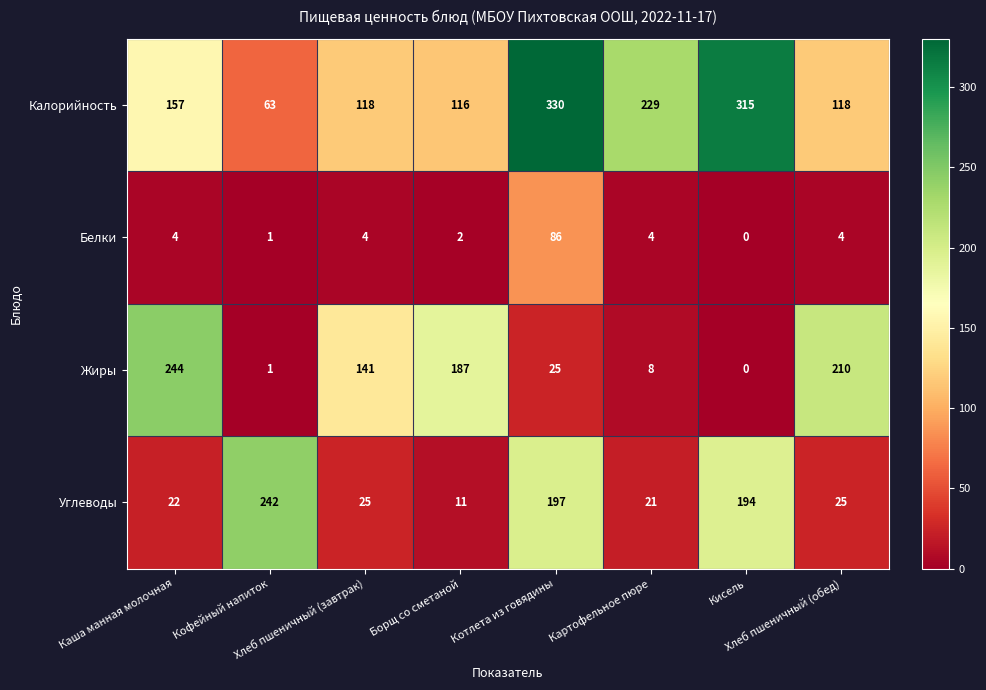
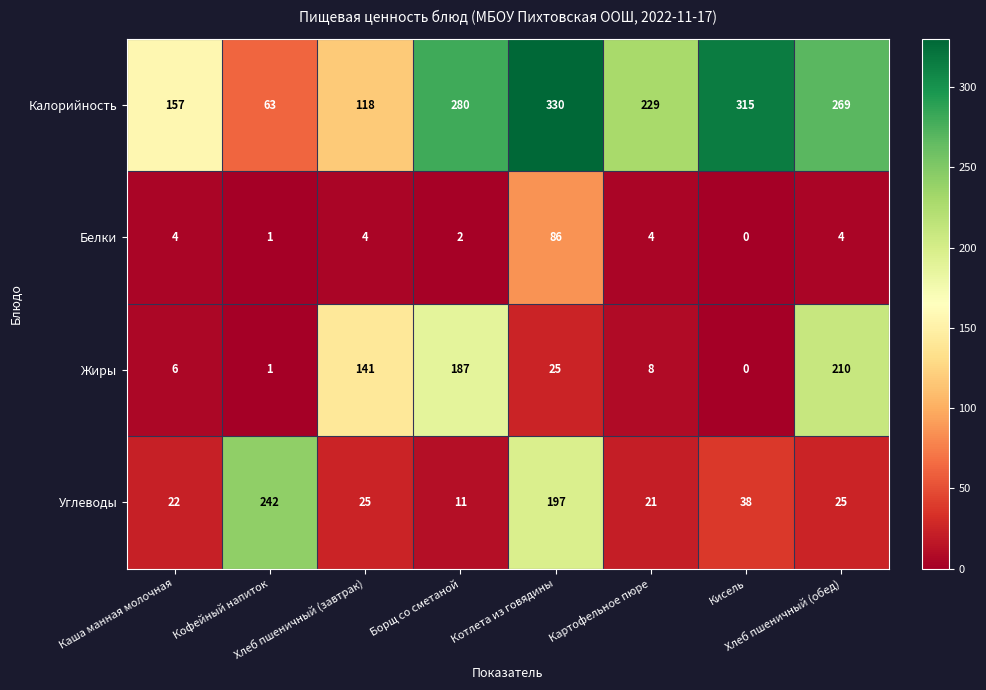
Калорийность, Борщ со сметаной: 116 -> 280
Калорийность, Хлеб пшеничный (обед): 118 -> 269
Жиры, Каша манная молочная: 244 -> 6
Углеводы, Кисель: 194 -> 38
